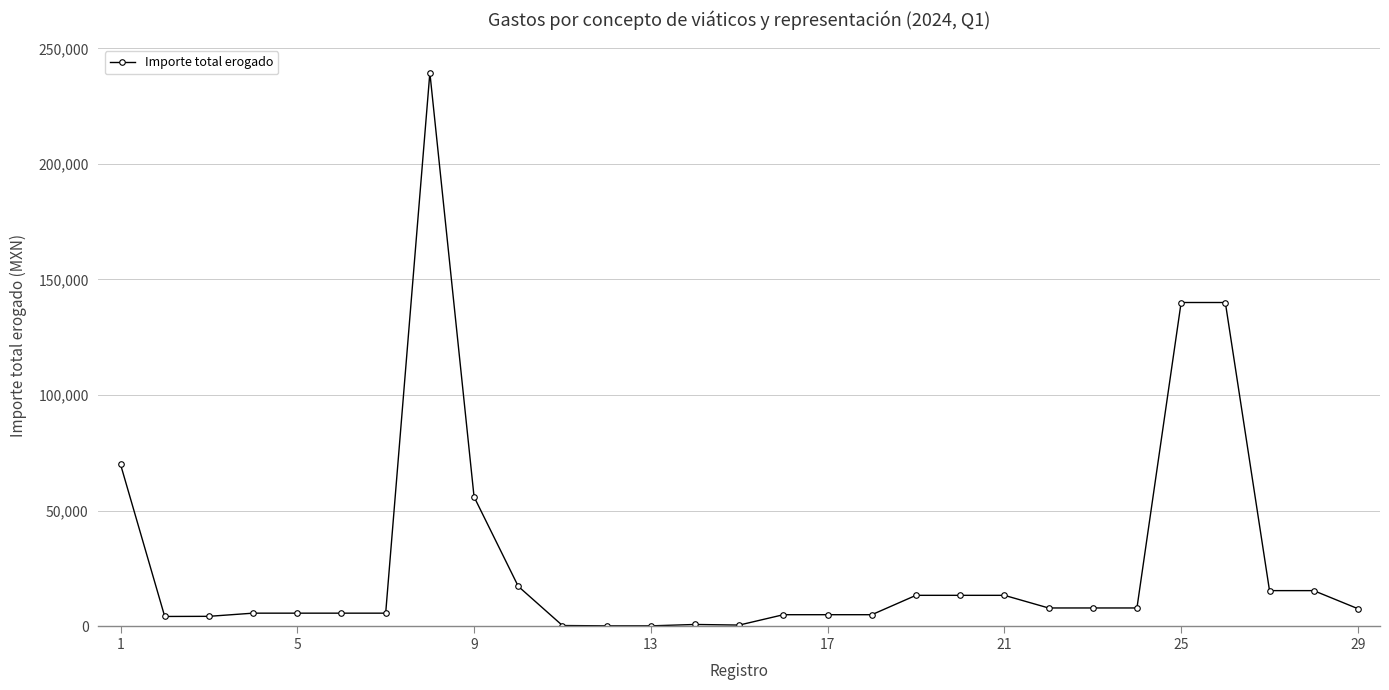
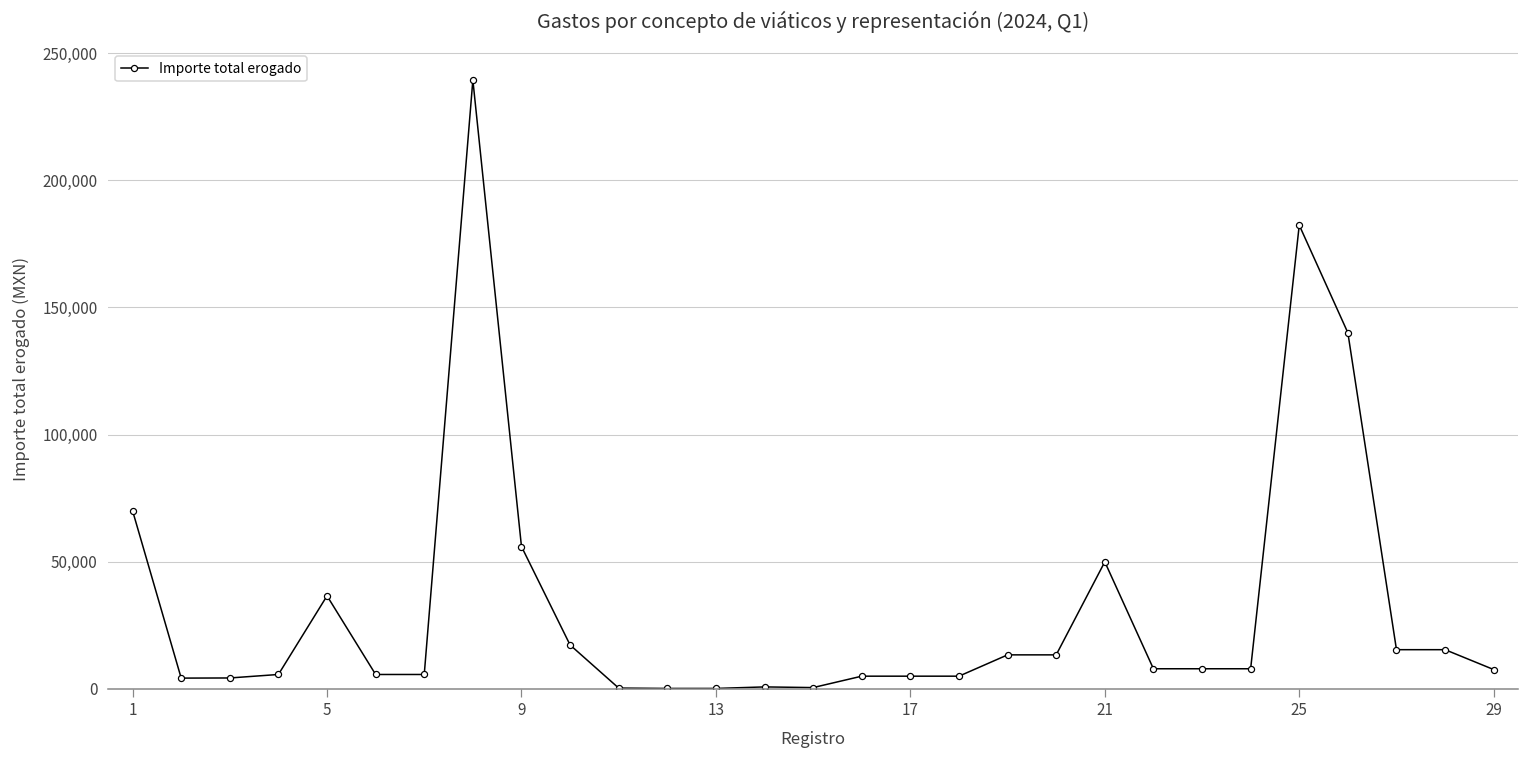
5: 6,000 -> 37,000
21: 13,000 -> 50,000
25: 140,000 -> 182,000
